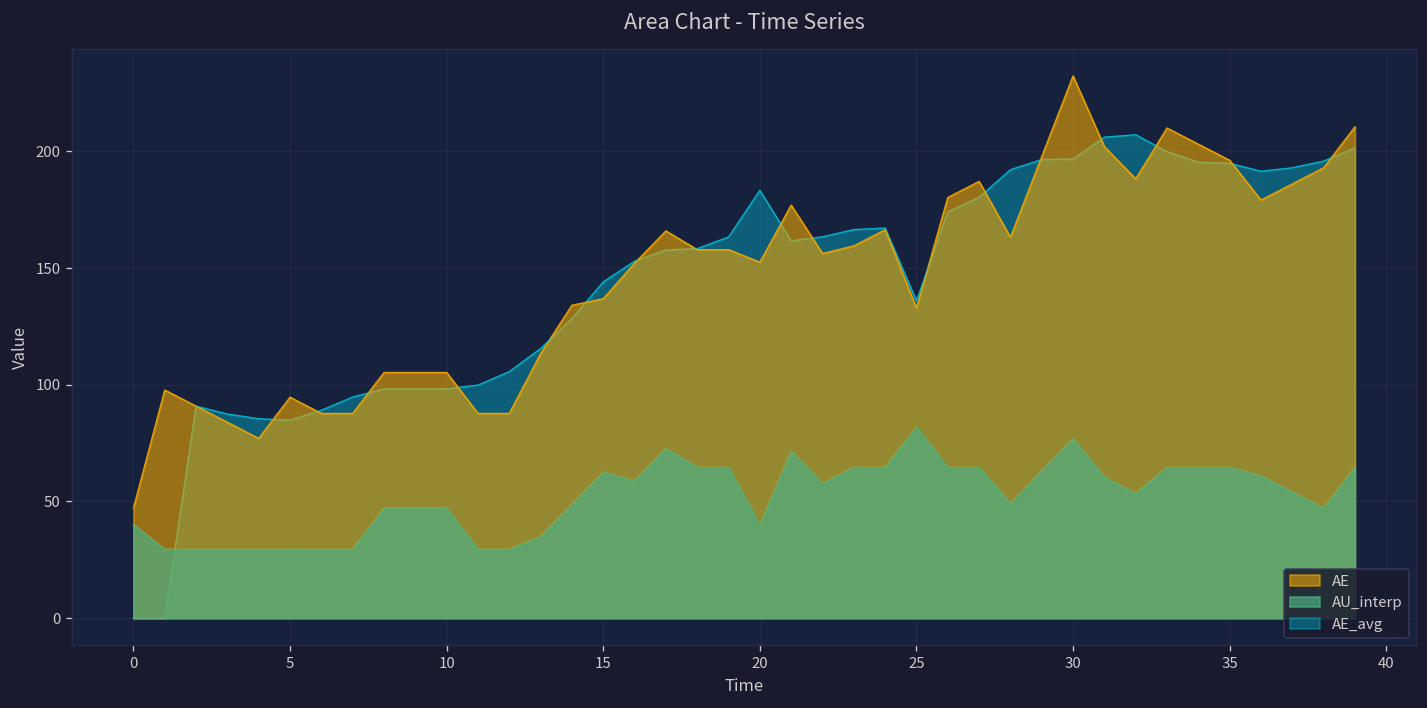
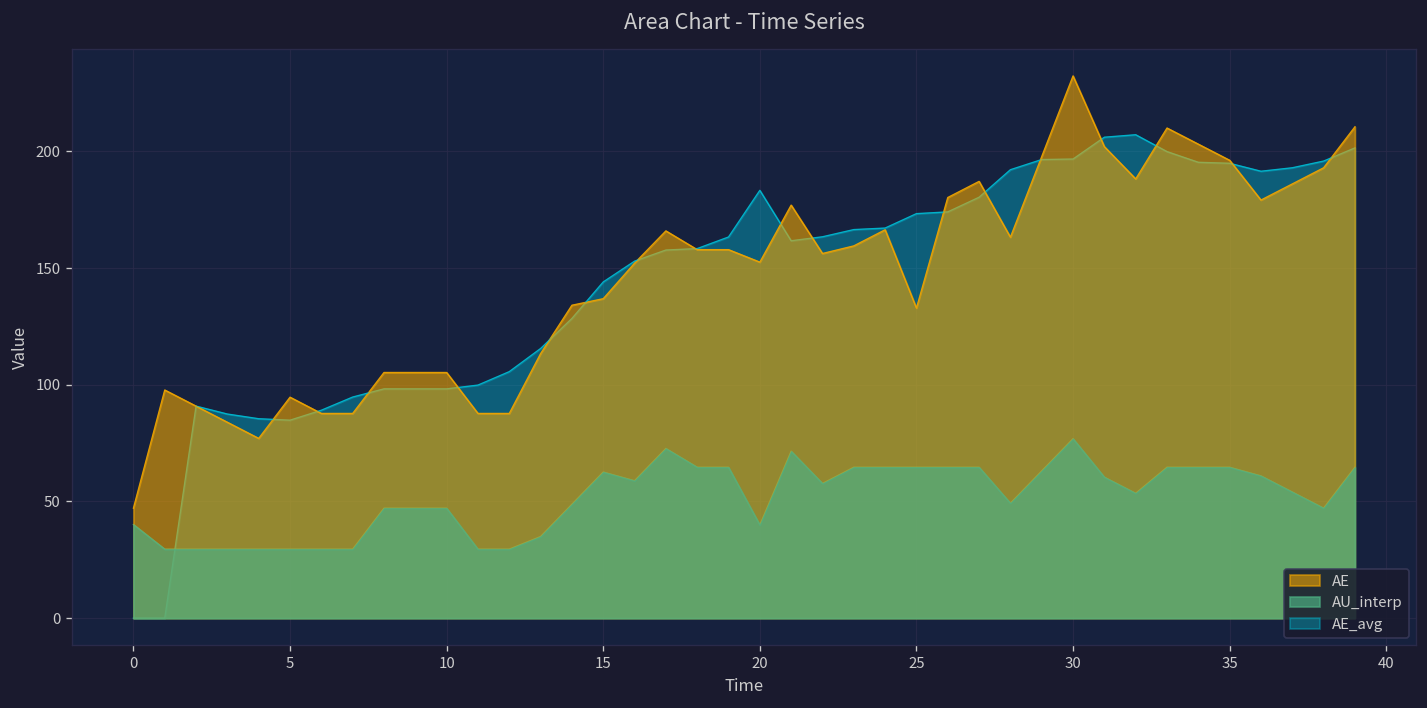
AU_interp, 25: 82 -> 65
AE_avg, 25: 136 -> 173
